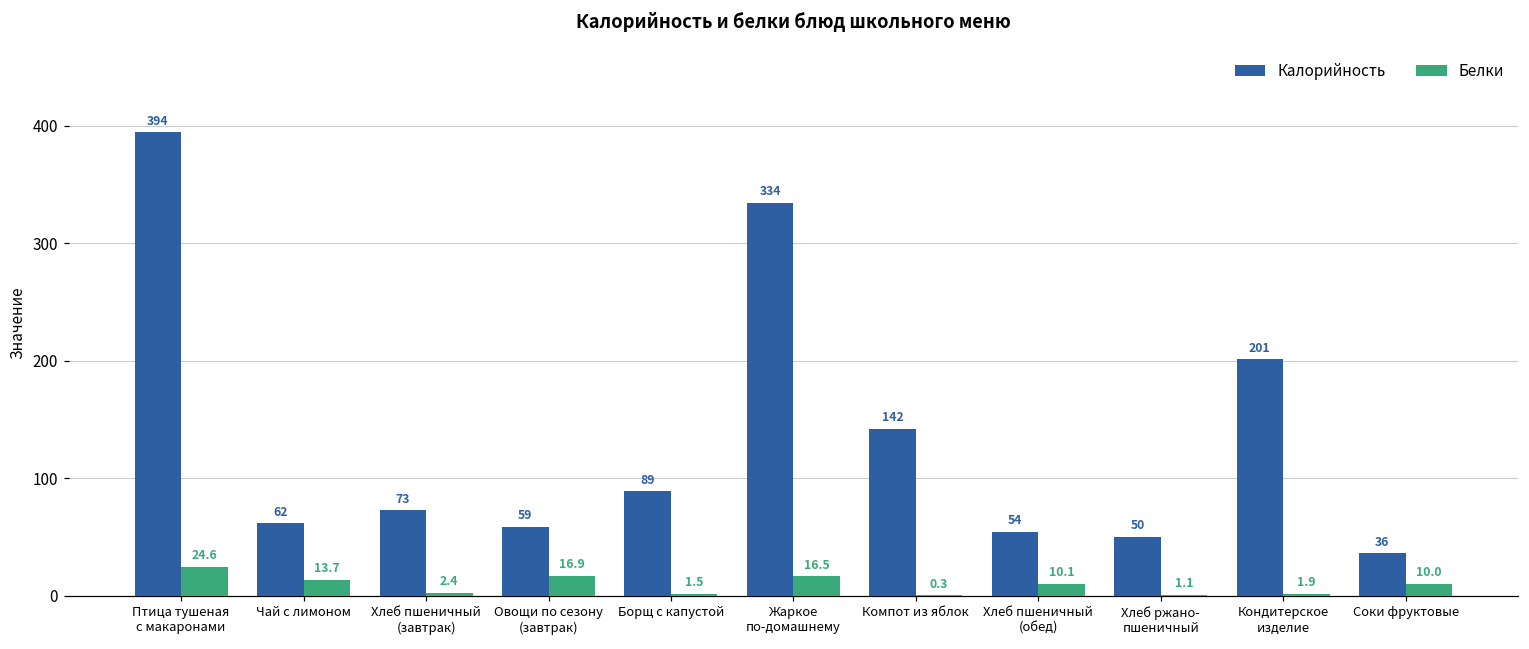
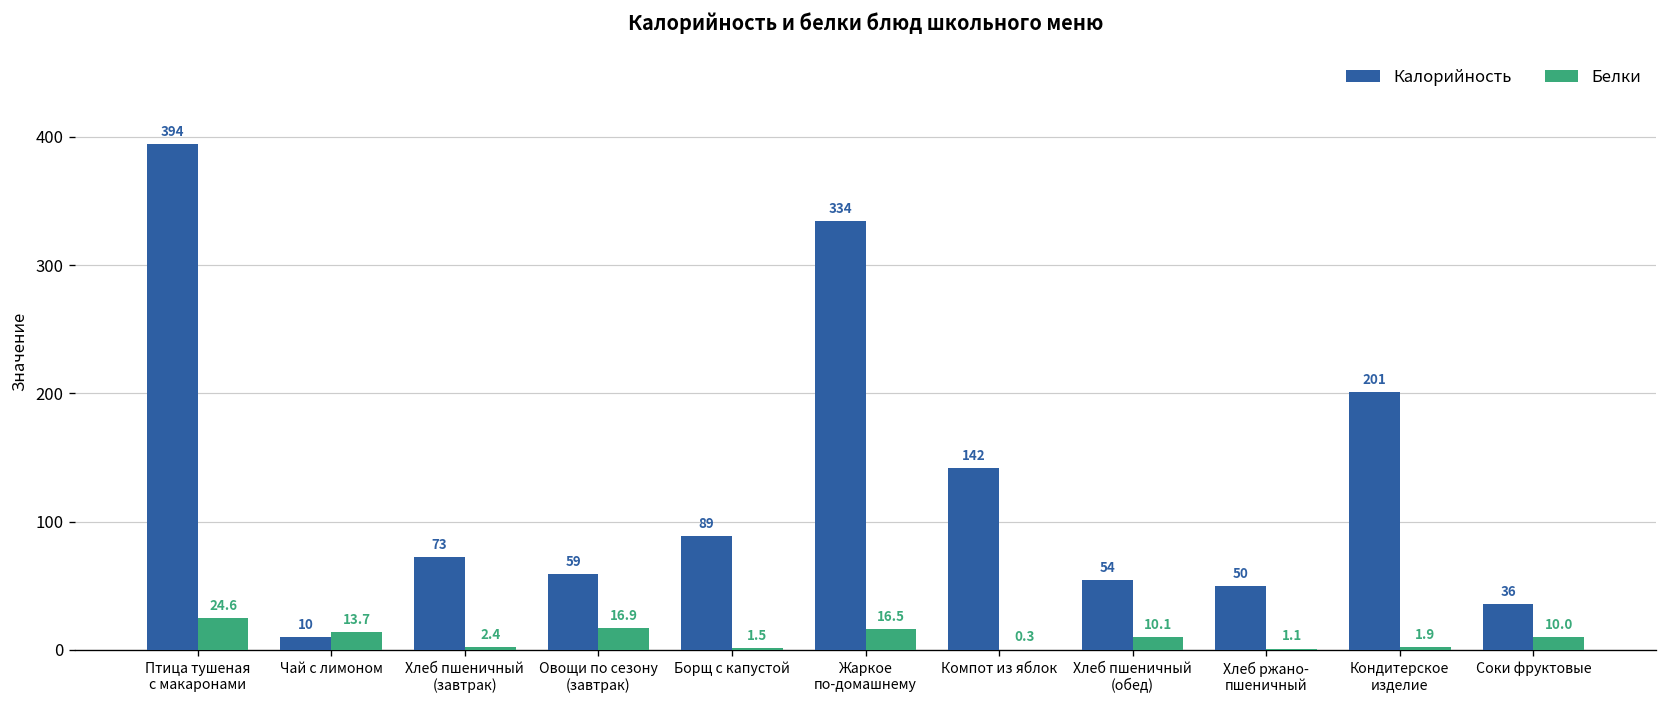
Калорийность, Чай с лимоном: 62 -> 10
